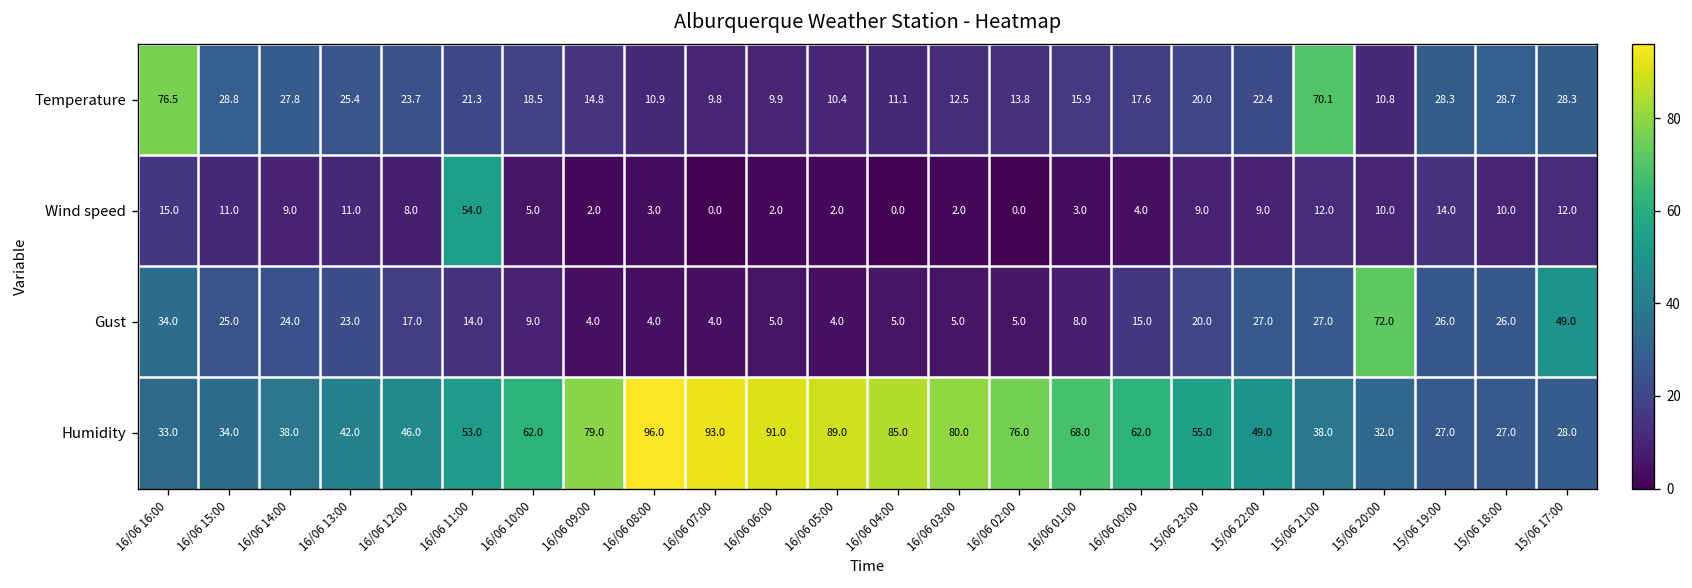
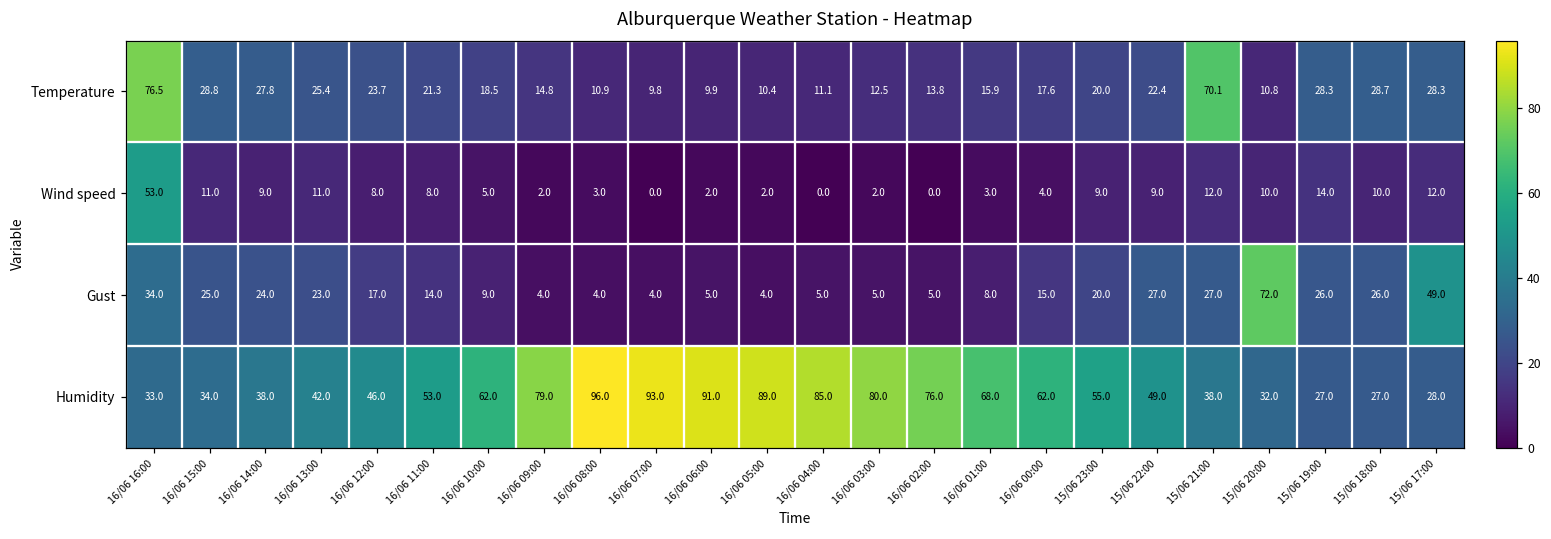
Wind speed, 16/06 16:00: 15.0 -> 53.0
Wind speed, 16/06 11:00: 54.0 -> 8.0
